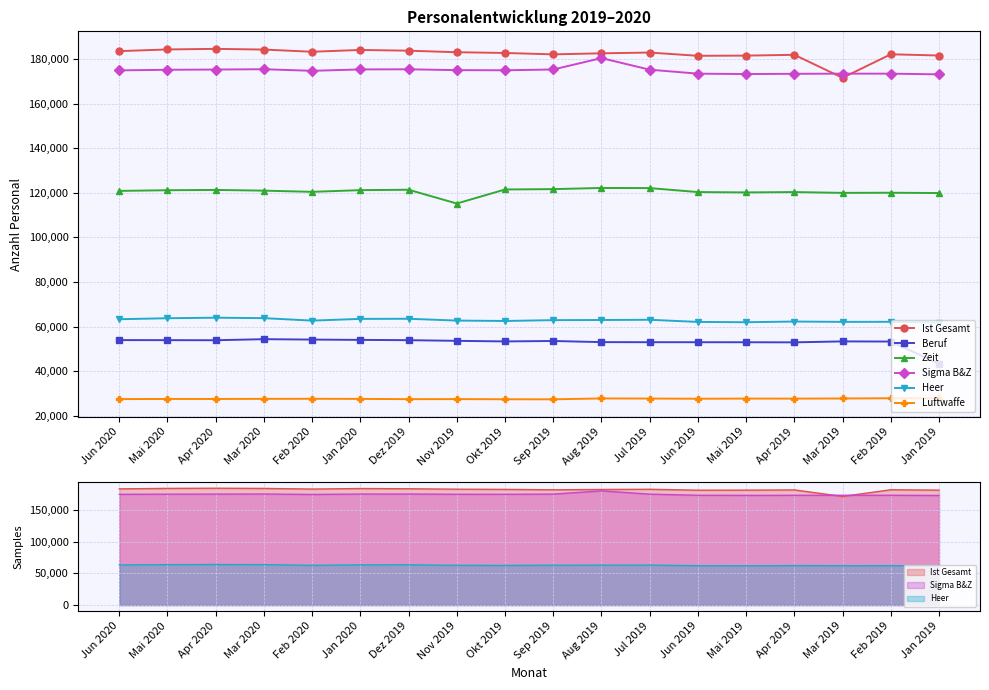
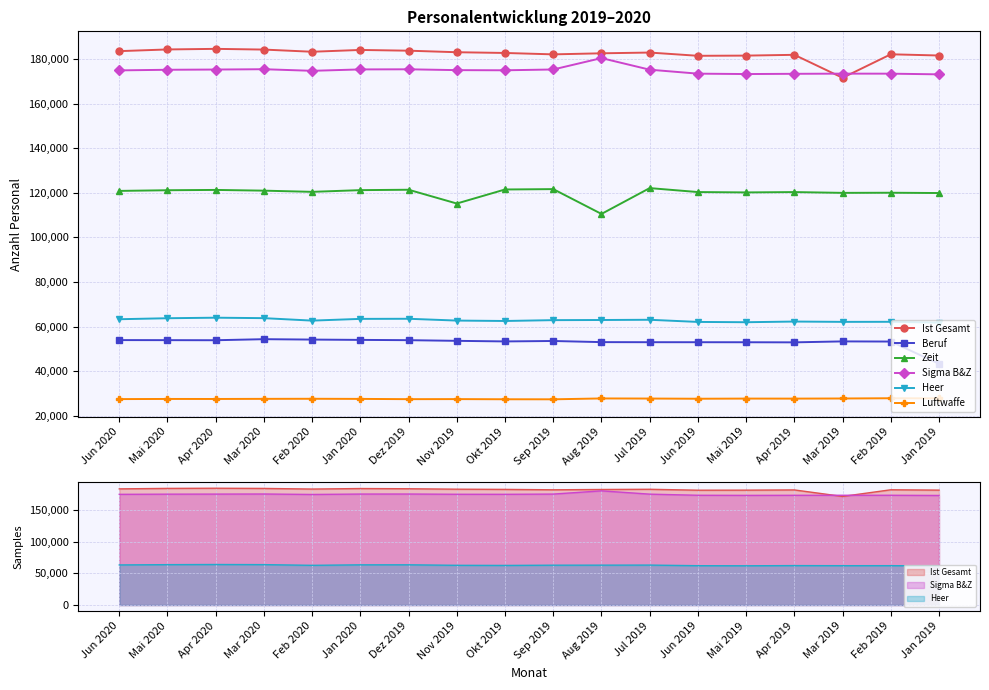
Personalentwicklung 2019–2020, Zeit, Aug 2019: 122,000 -> 111,000
